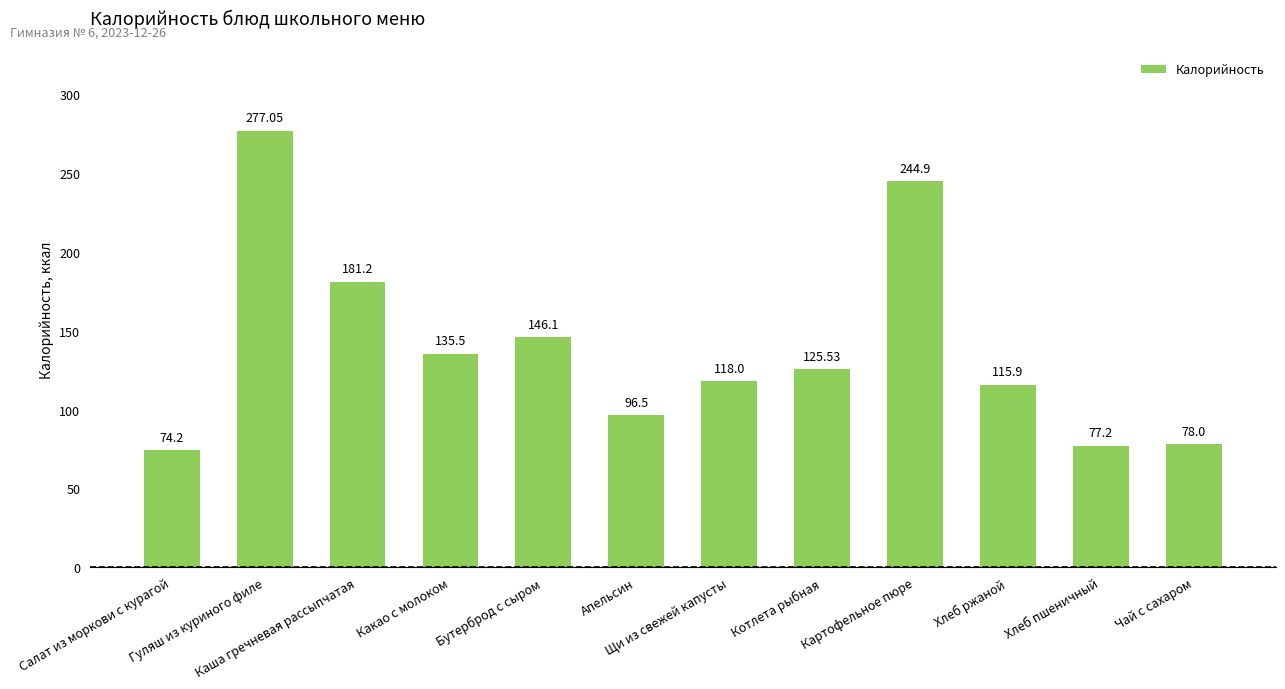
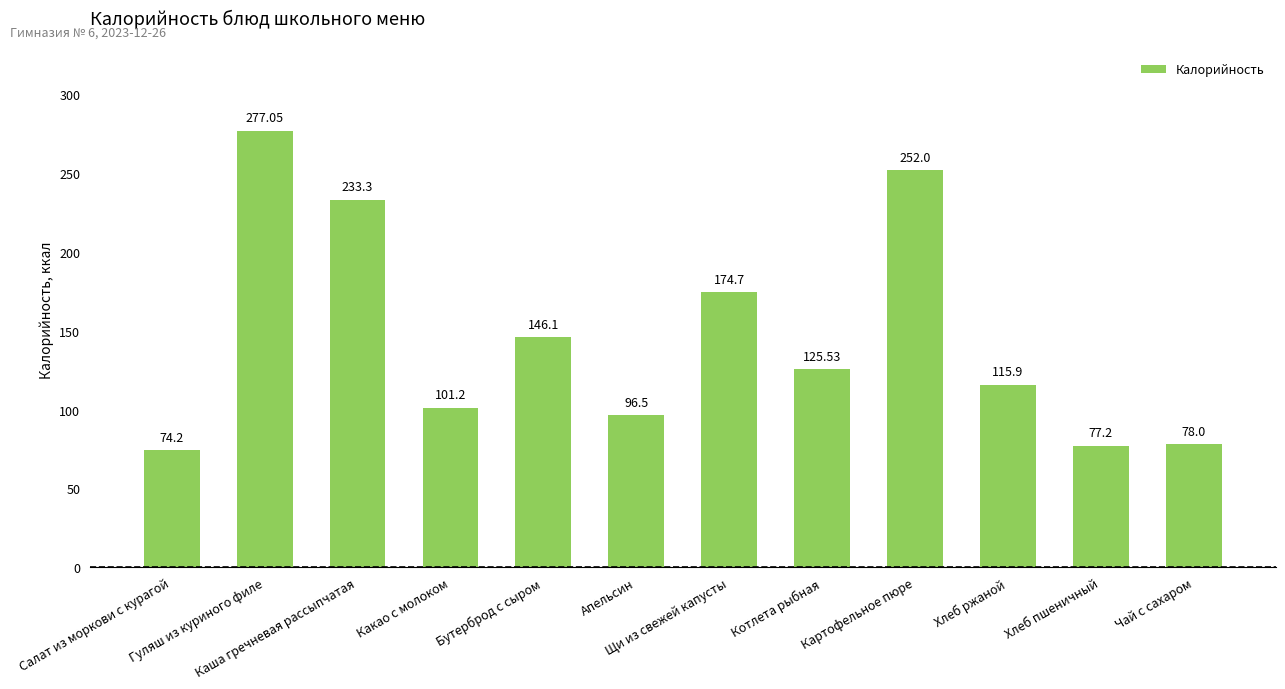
Каша гречневая рассыпчатая: 181.2 -> 233.3
Какао с молоком: 135.5 -> 101.2
Щи из свежей капусты: 118.0 -> 174.7
Картофельное пюре: 244.9 -> 252.0
